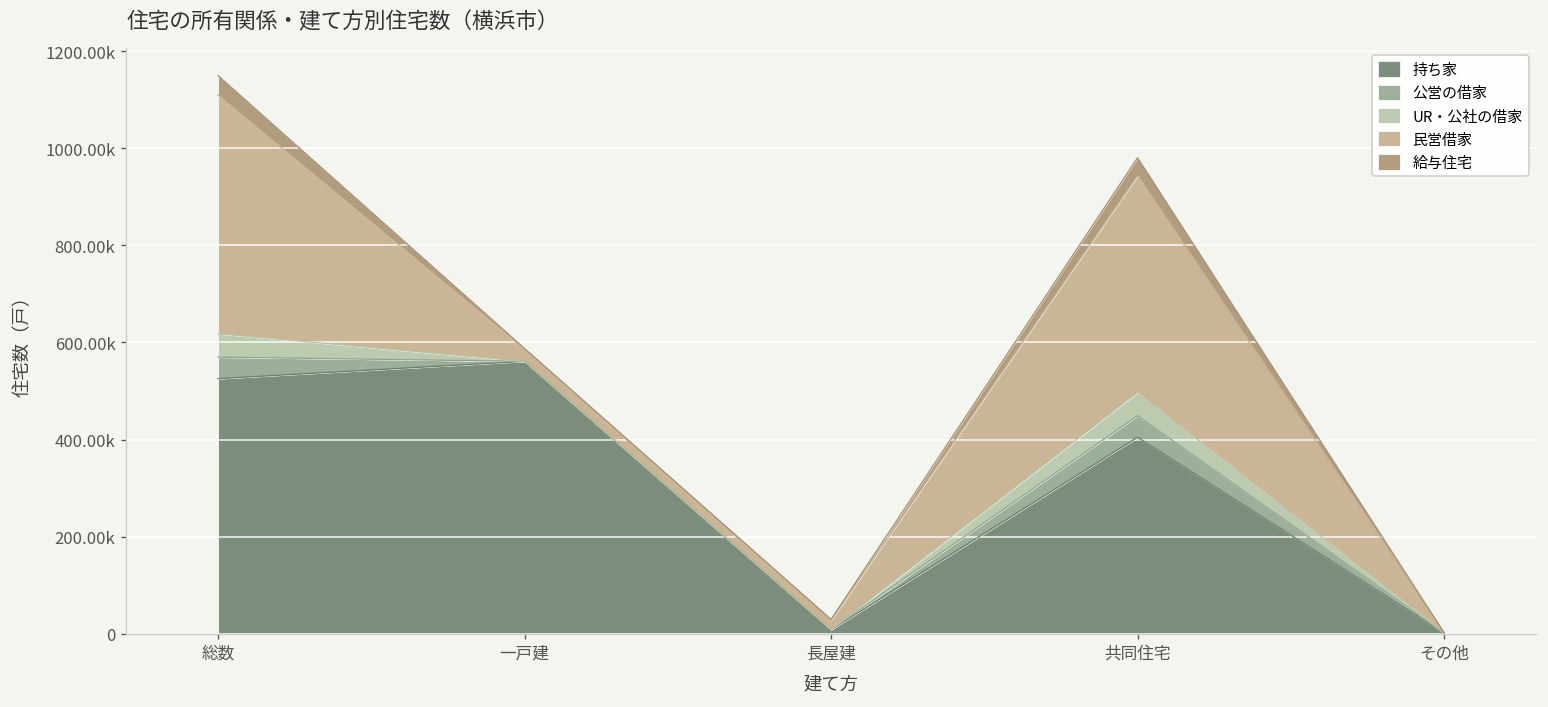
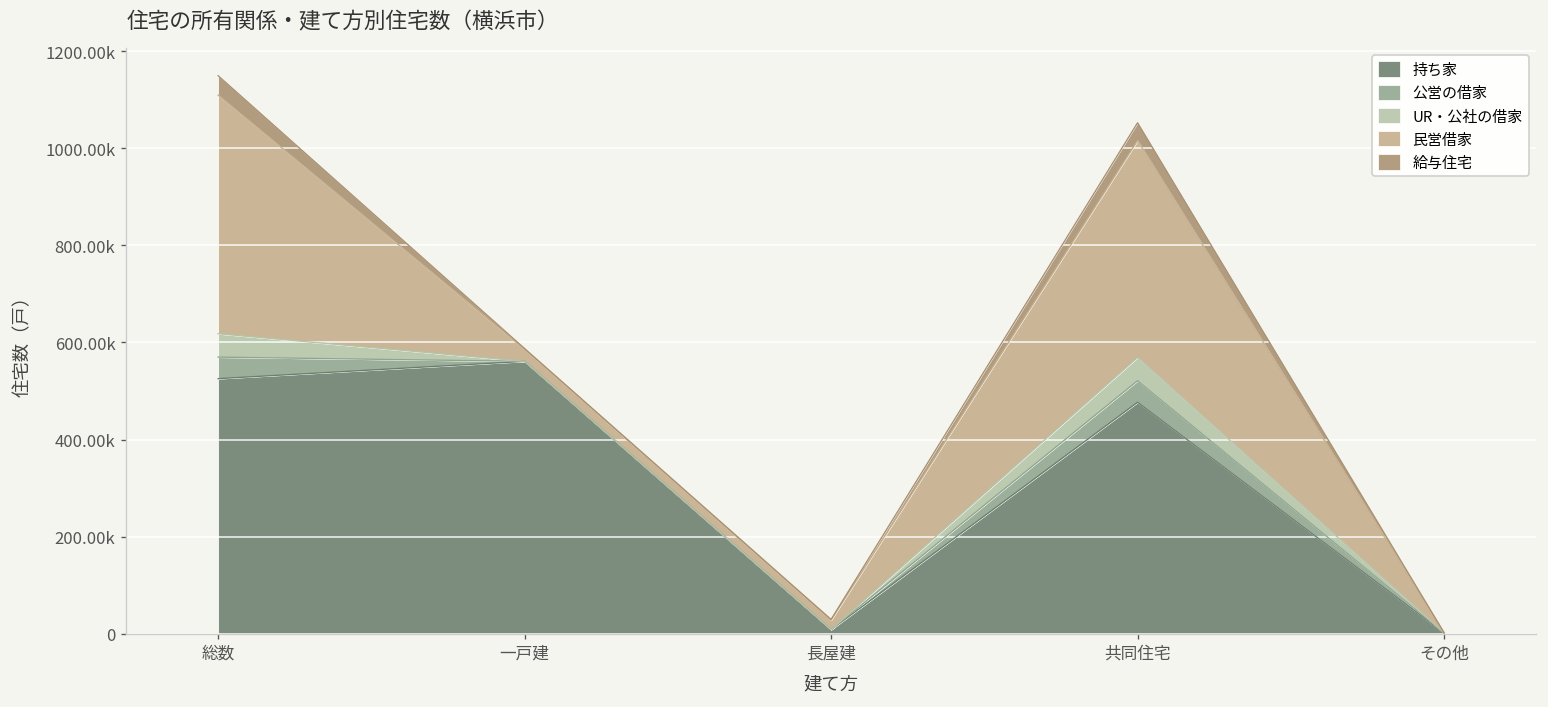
持ち家, 共同住宅: 400000 -> 480000
